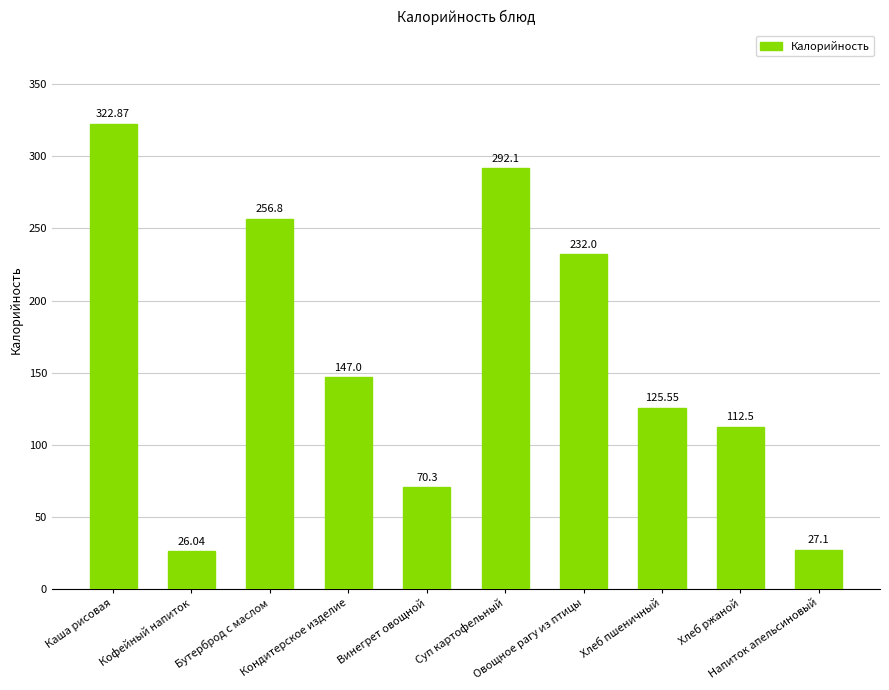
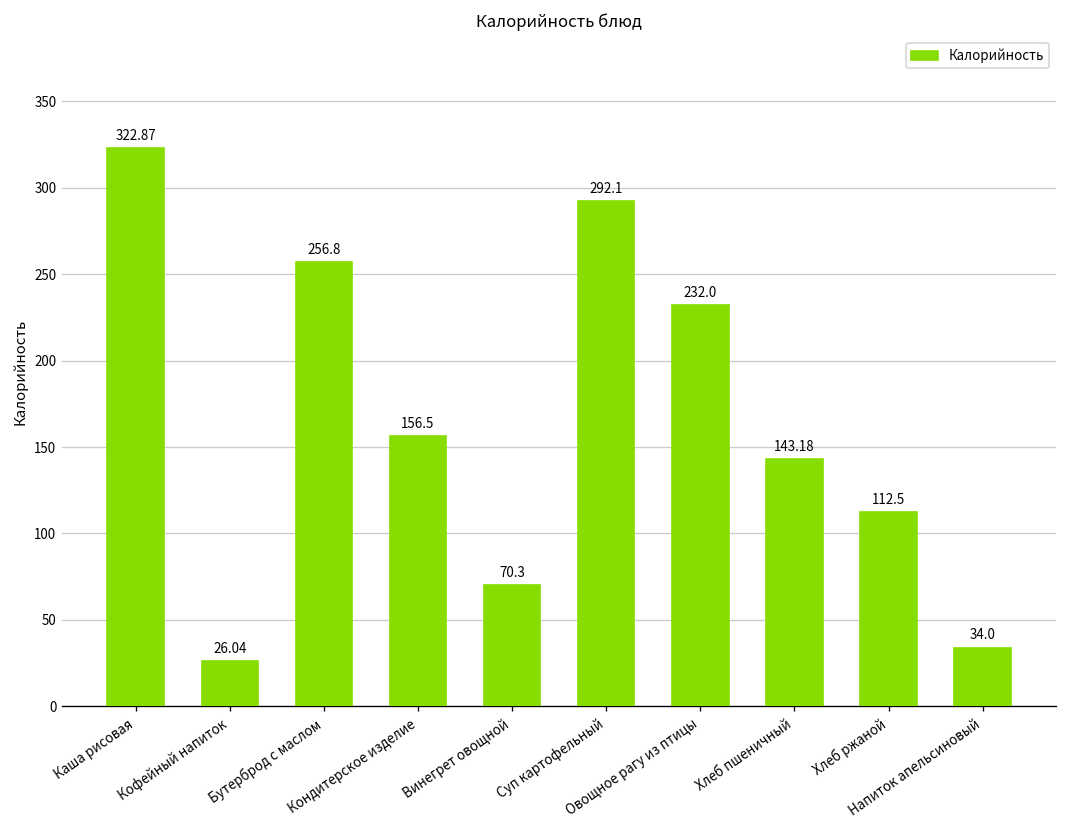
Кондитерское изделие: 147.0 -> 156.5
Хлеб пшеничный: 125.55 -> 143.18
Напиток апельсиновый: 27.1 -> 34.0
